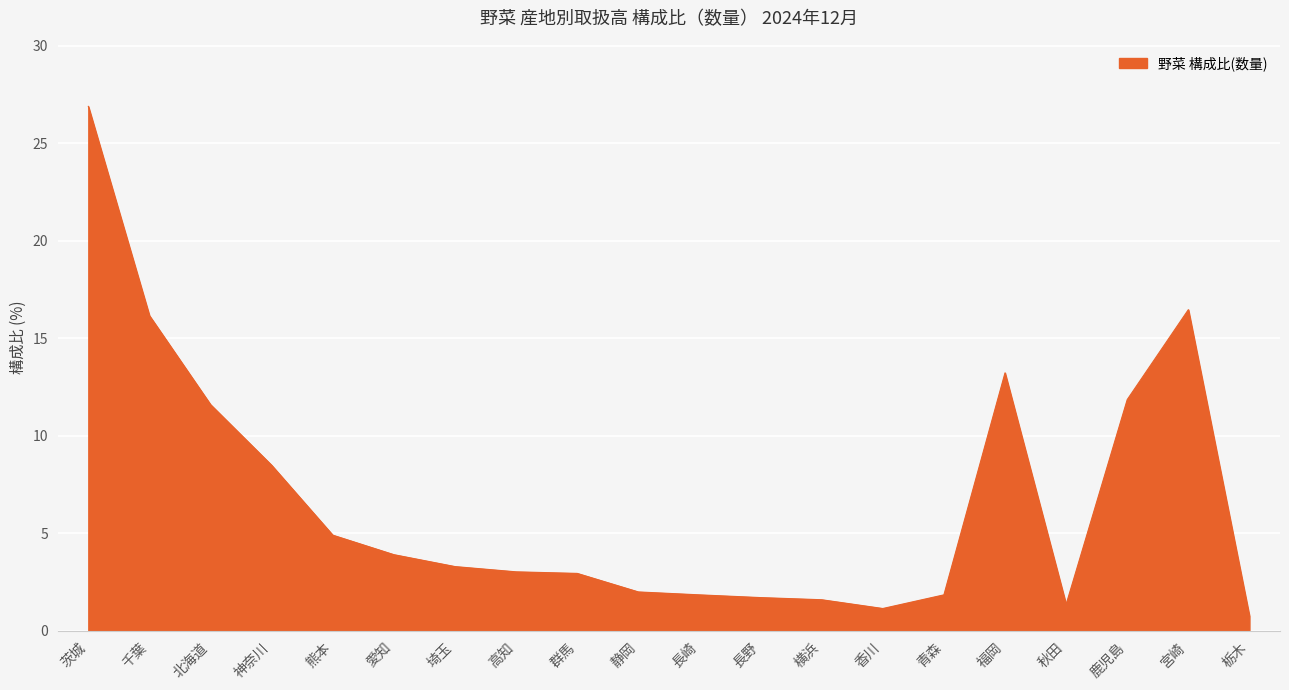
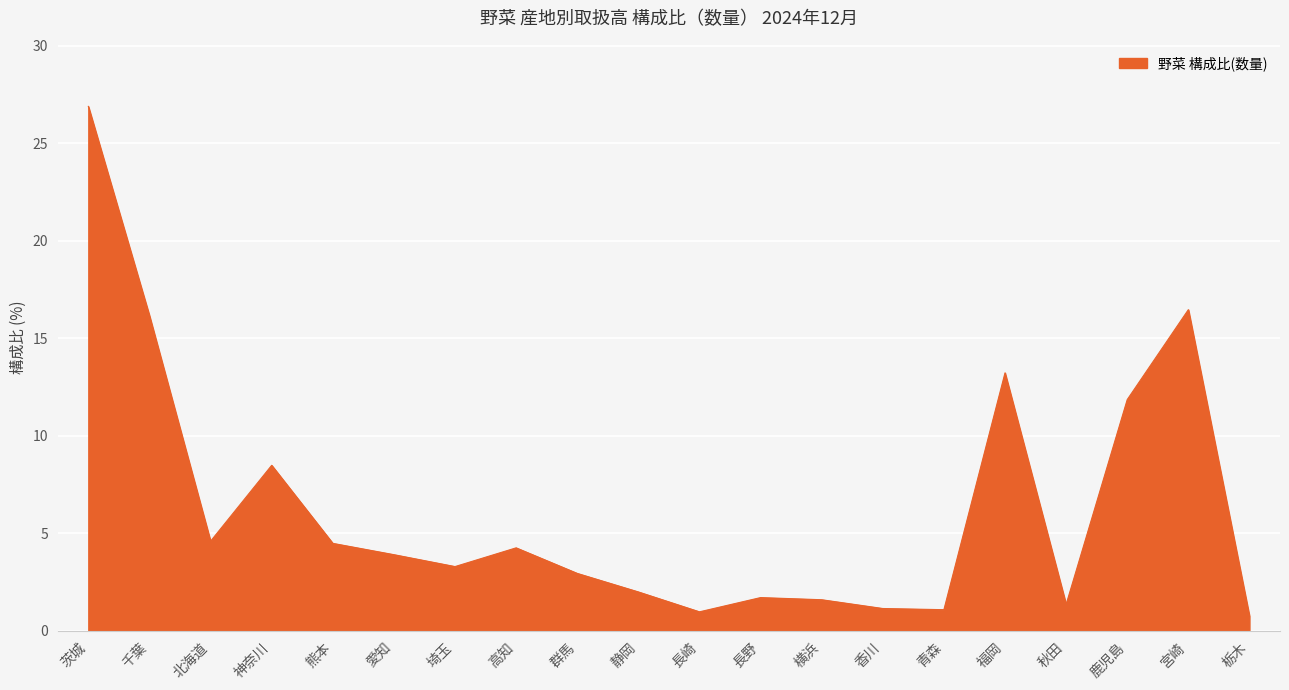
北海道: 11.6 -> 4.6
熊本: 4.9 -> 4.5
高知: 3.0 -> 4.3
長崎: 1.9 -> 1.0
青森: 1.9 -> 1.1
